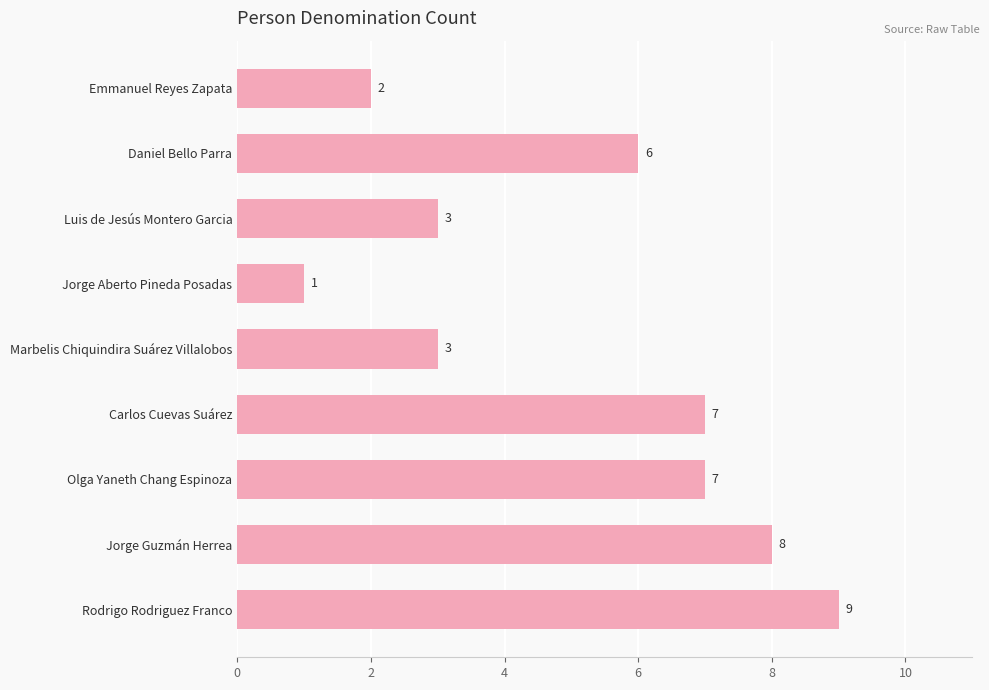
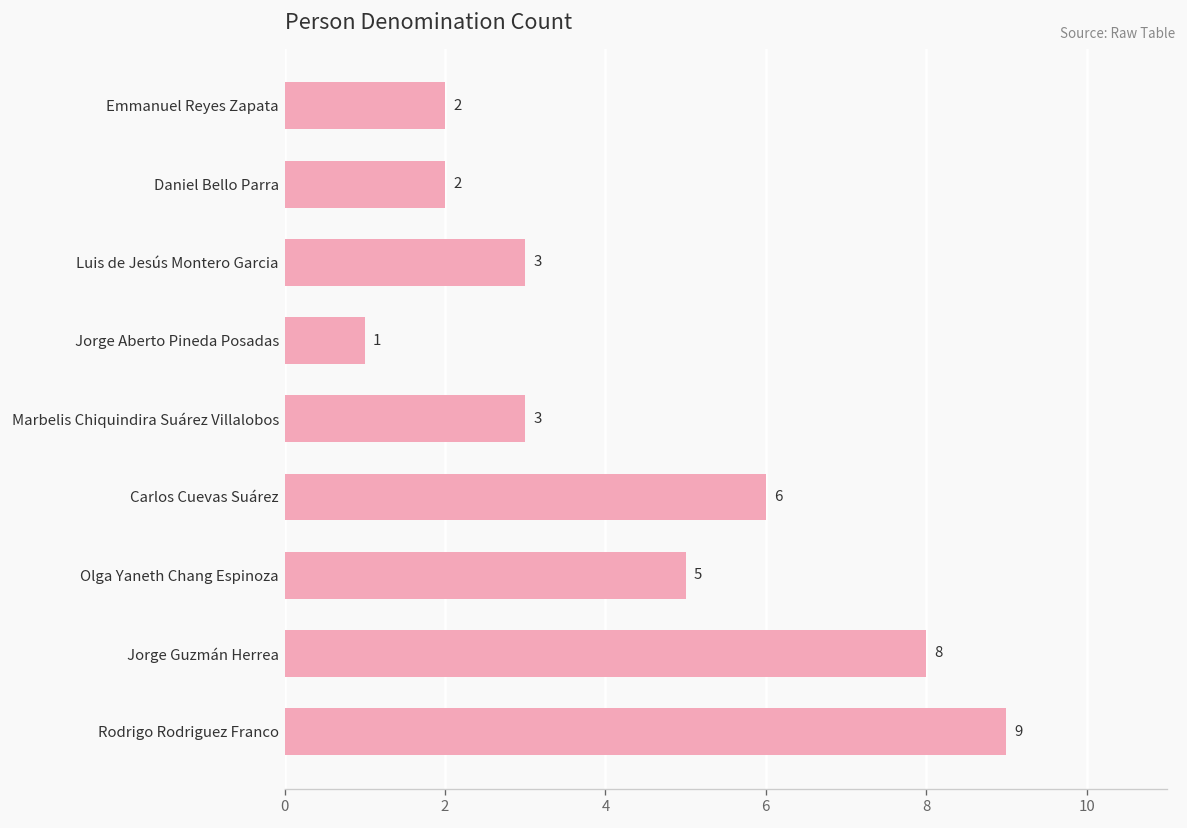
Daniel Bello Parra: 6 -> 2
Carlos Cuevas Suárez: 7 -> 6
Olga Yaneth Chang Espinoza: 7 -> 5
